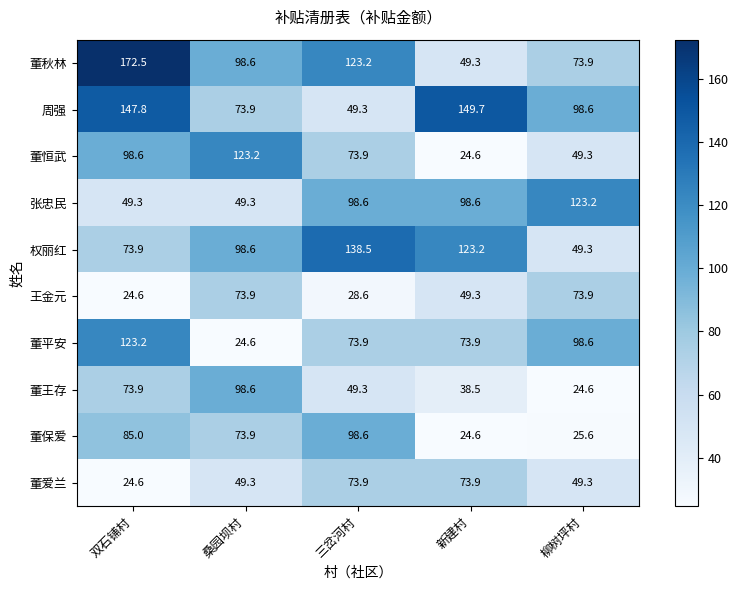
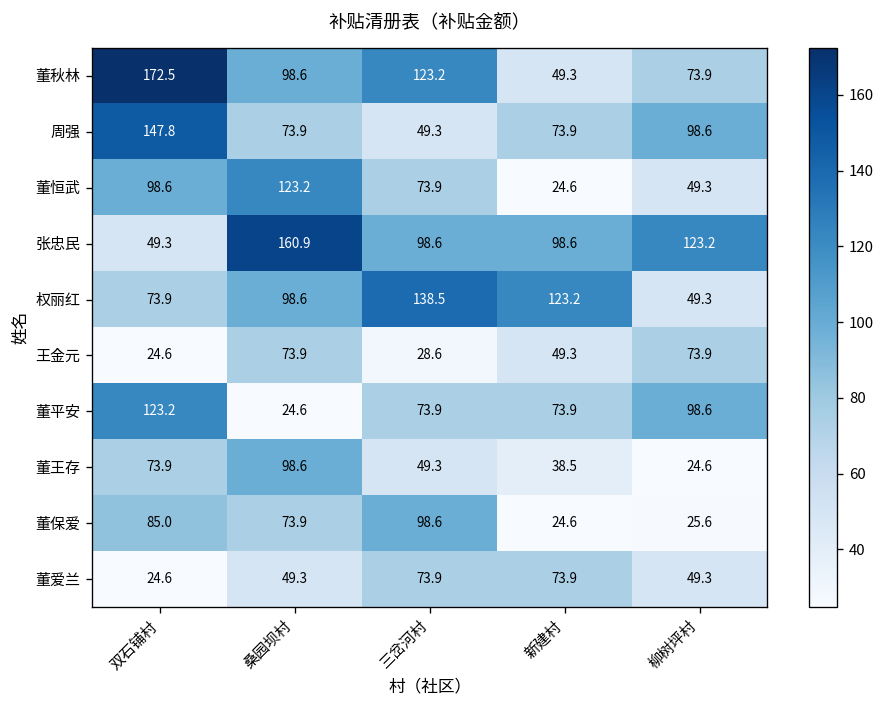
周强, 新建村: 149.7 -> 73.9
张忠民, 桑园坝村: 49.3 -> 160.9
